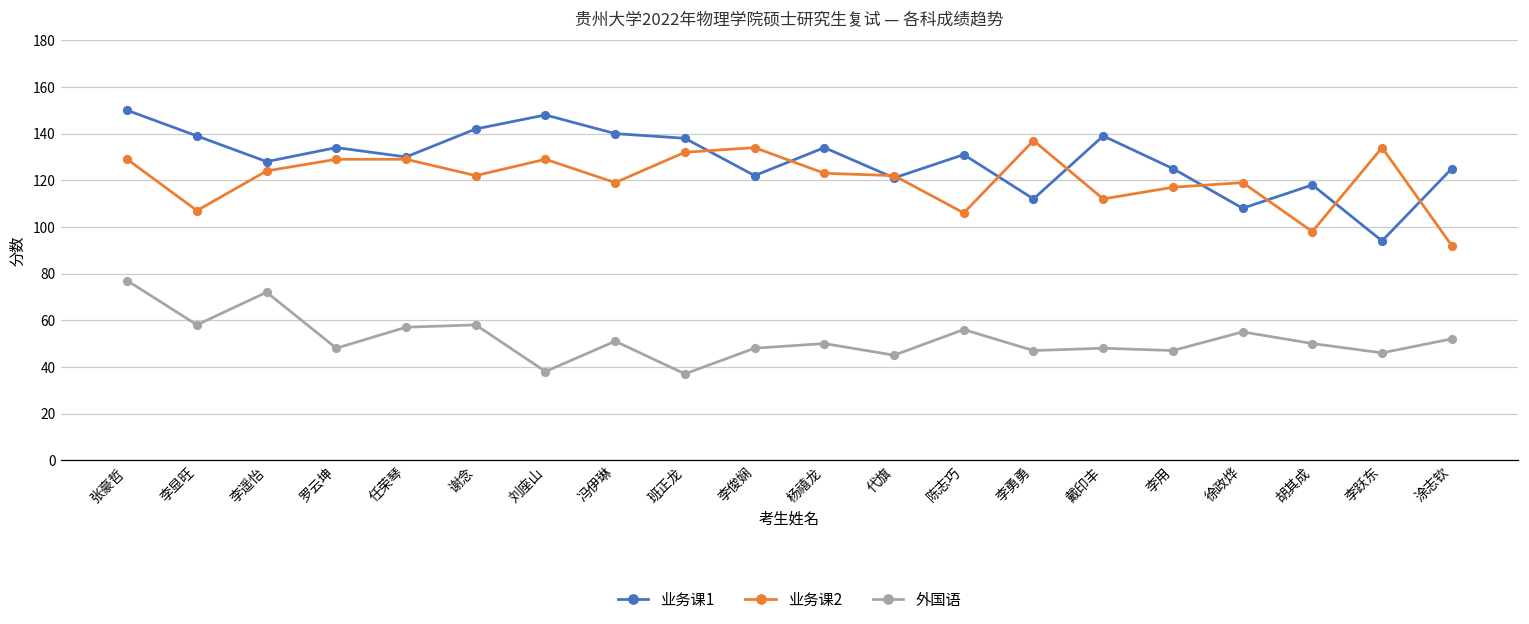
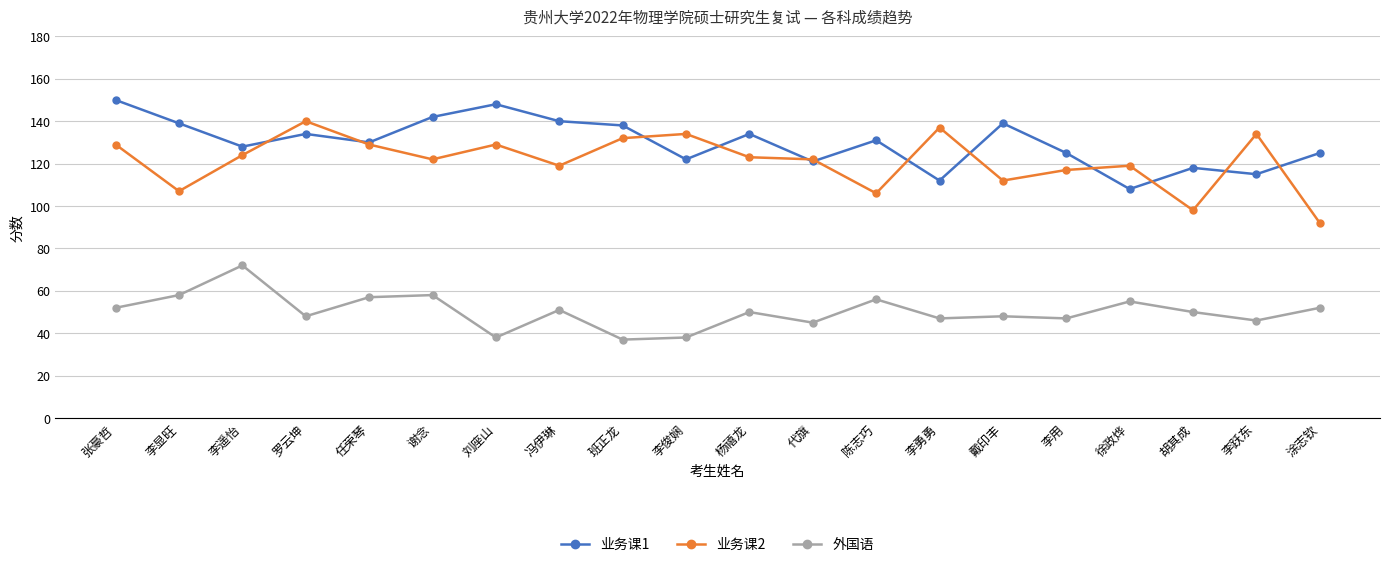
外国语, 张豪哲: 77 -> 52
业务课2, 罗云坤: 129 -> 140
外国语, 李俊娴: 48 -> 38
业务课1, 李跃东: 94 -> 115
